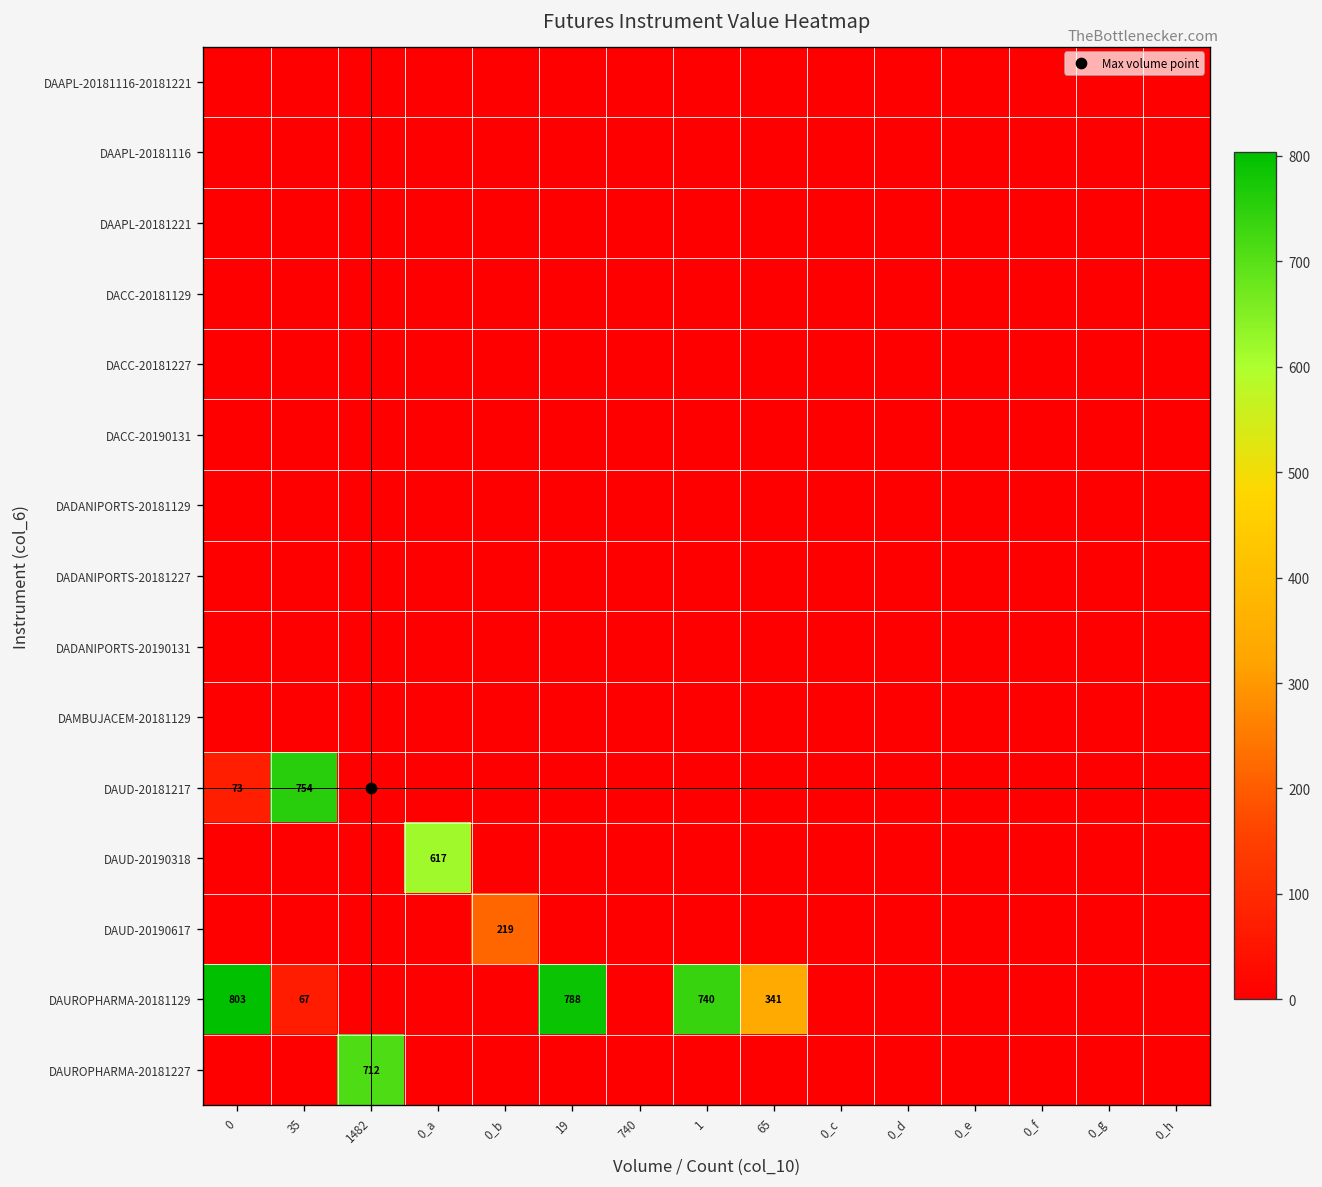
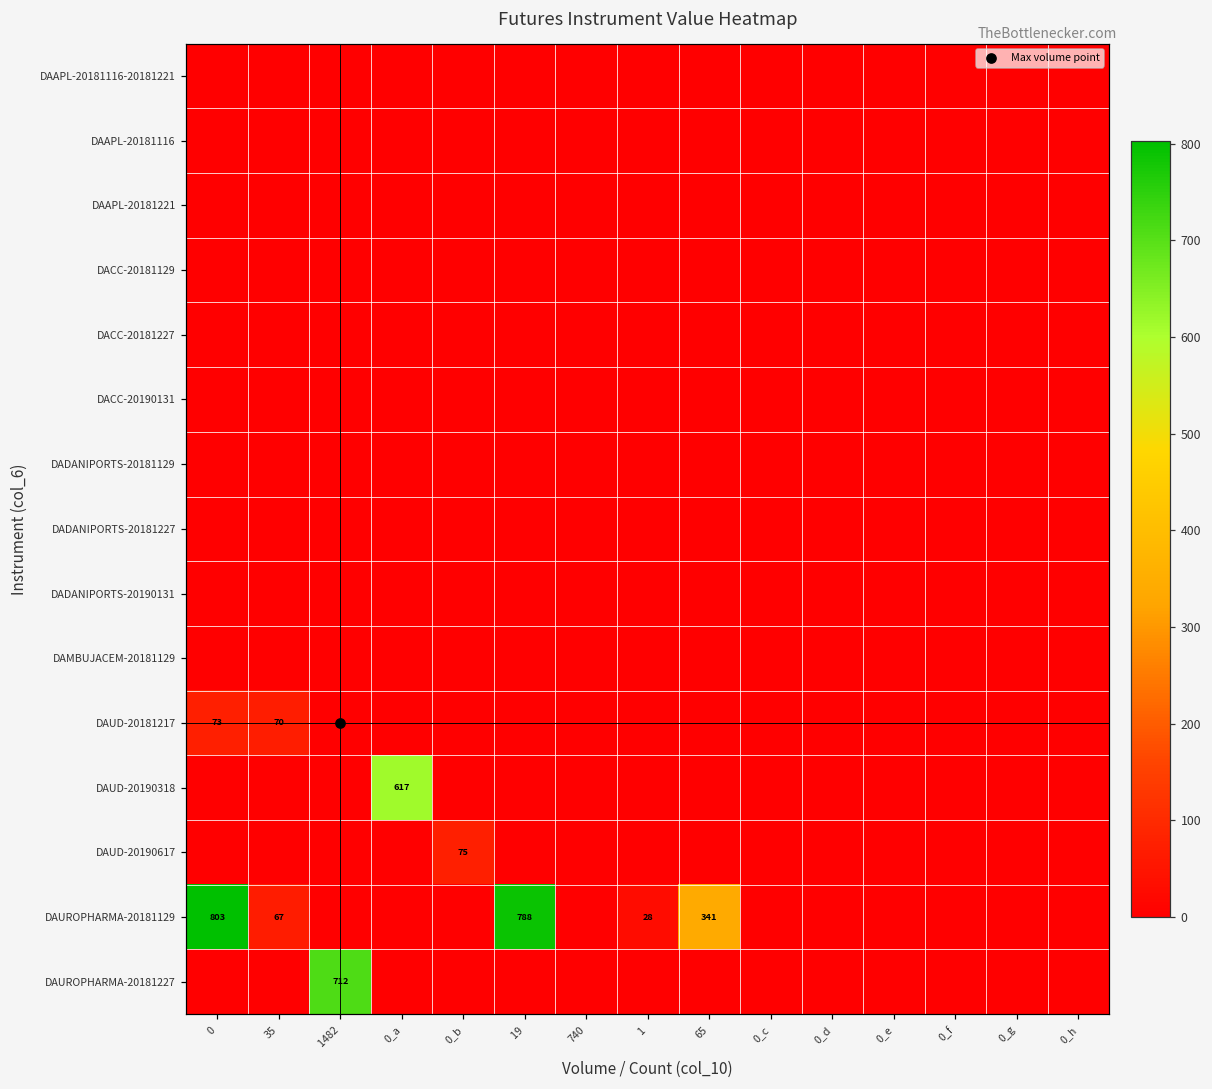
DAUD-20181217, 35: 754 -> 70
DAUD-20190617, 0_b: 219 -> 75
DAUROPHARMA-20181129, 1: 740 -> 28
